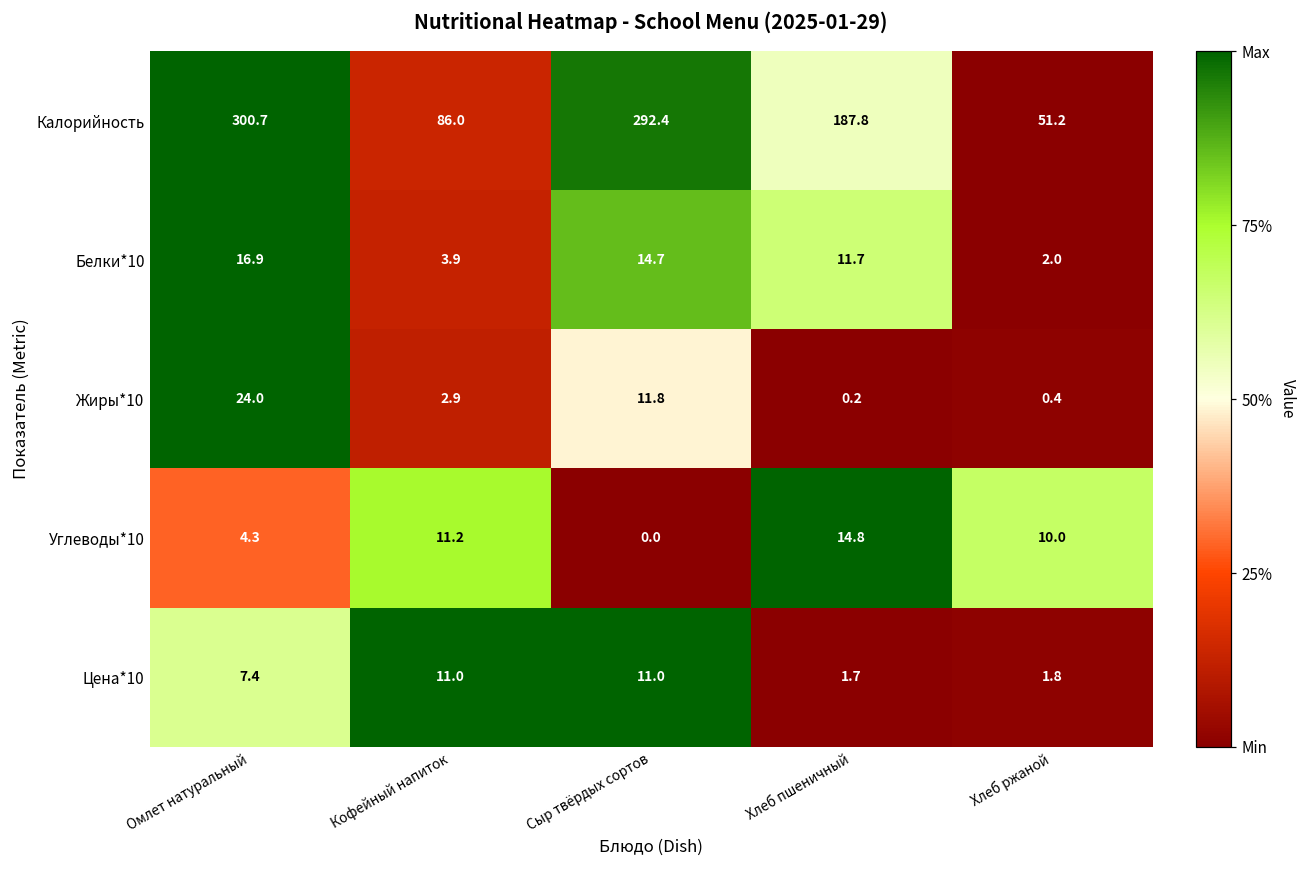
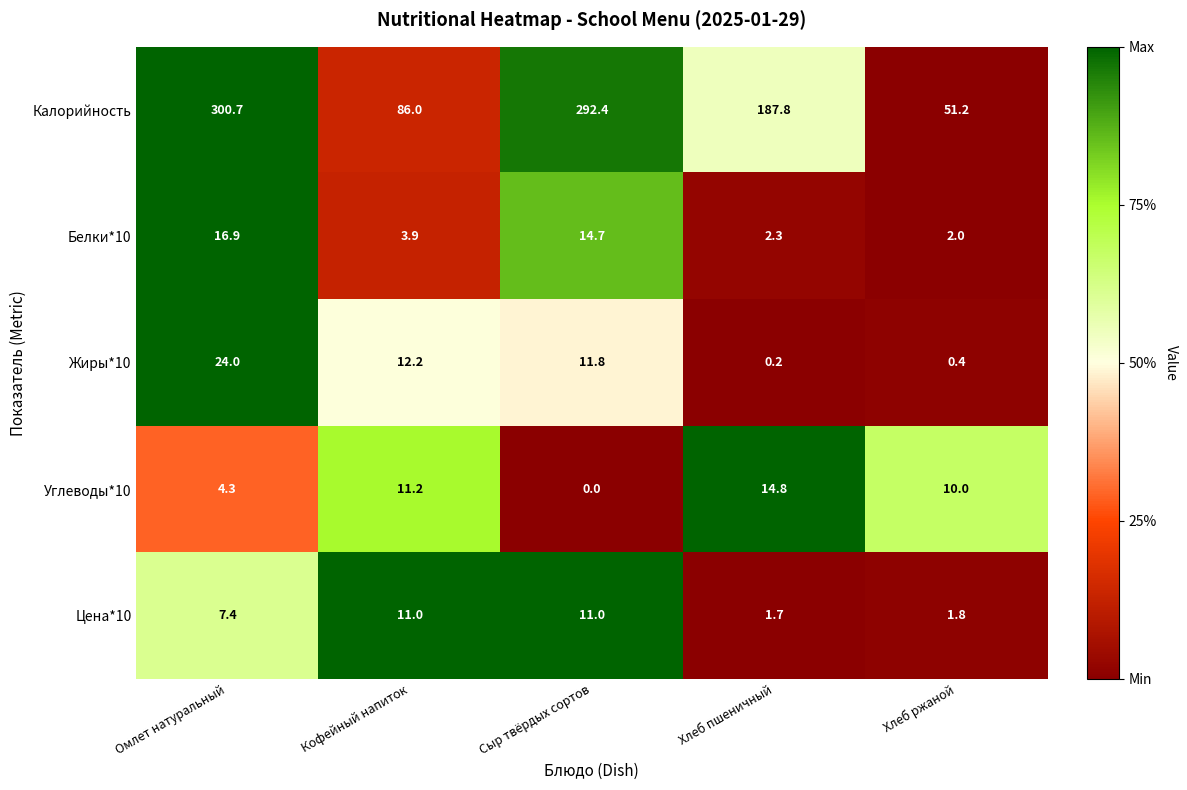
Белки*10, Хлеб пшеничный: 11.7 -> 2.3
Жиры*10, Кофейный напиток: 2.9 -> 12.2
